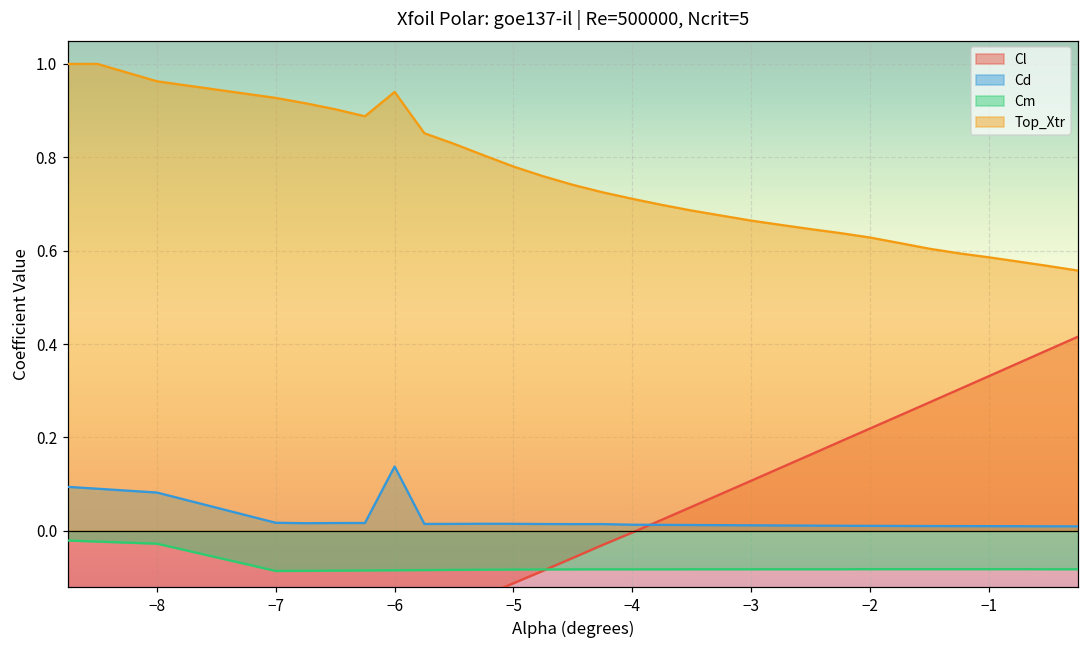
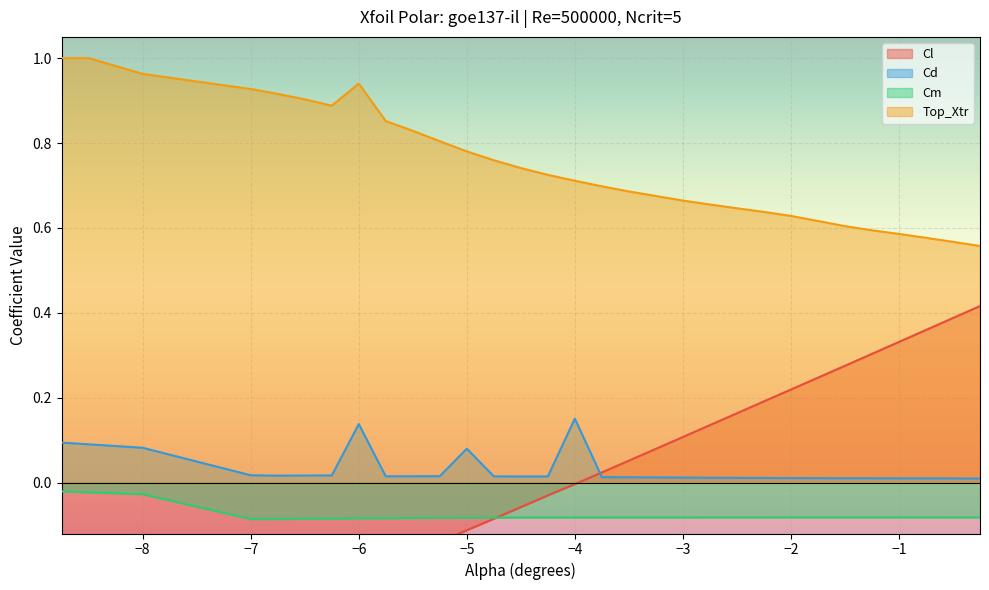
Cd, −5: 0.02 -> 0.08
Cd, −4: 0.01 -> 0.15
